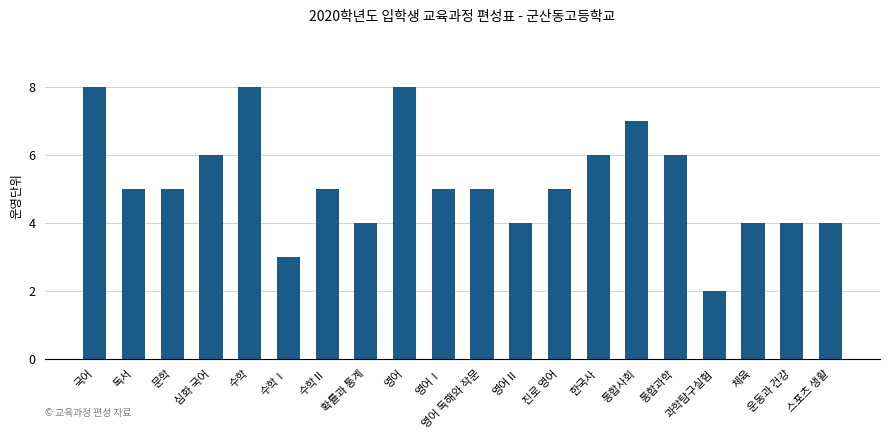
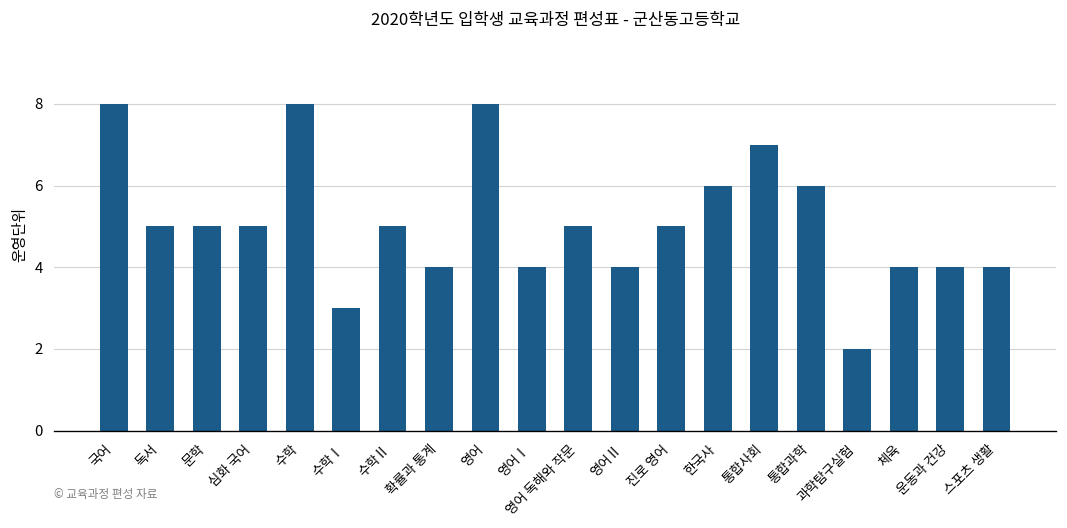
심화 국어: 6 -> 5
영어Ⅰ: 5 -> 4
